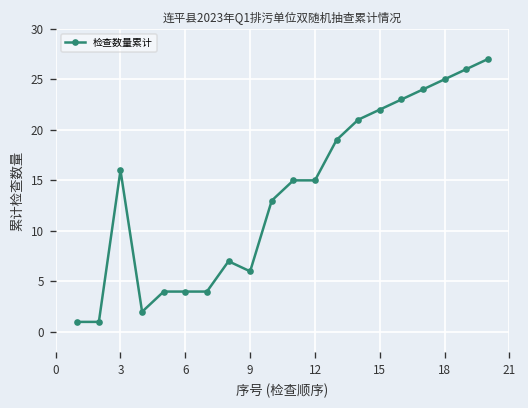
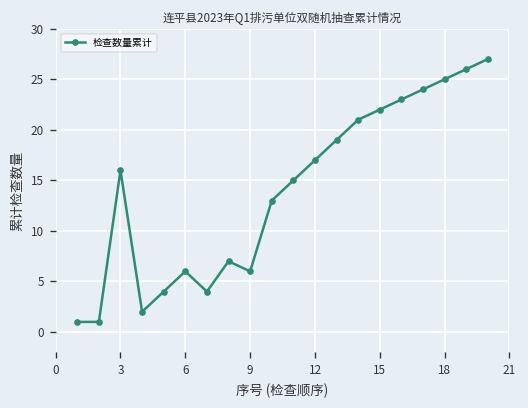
6: 4 -> 6
12: 15 -> 17
